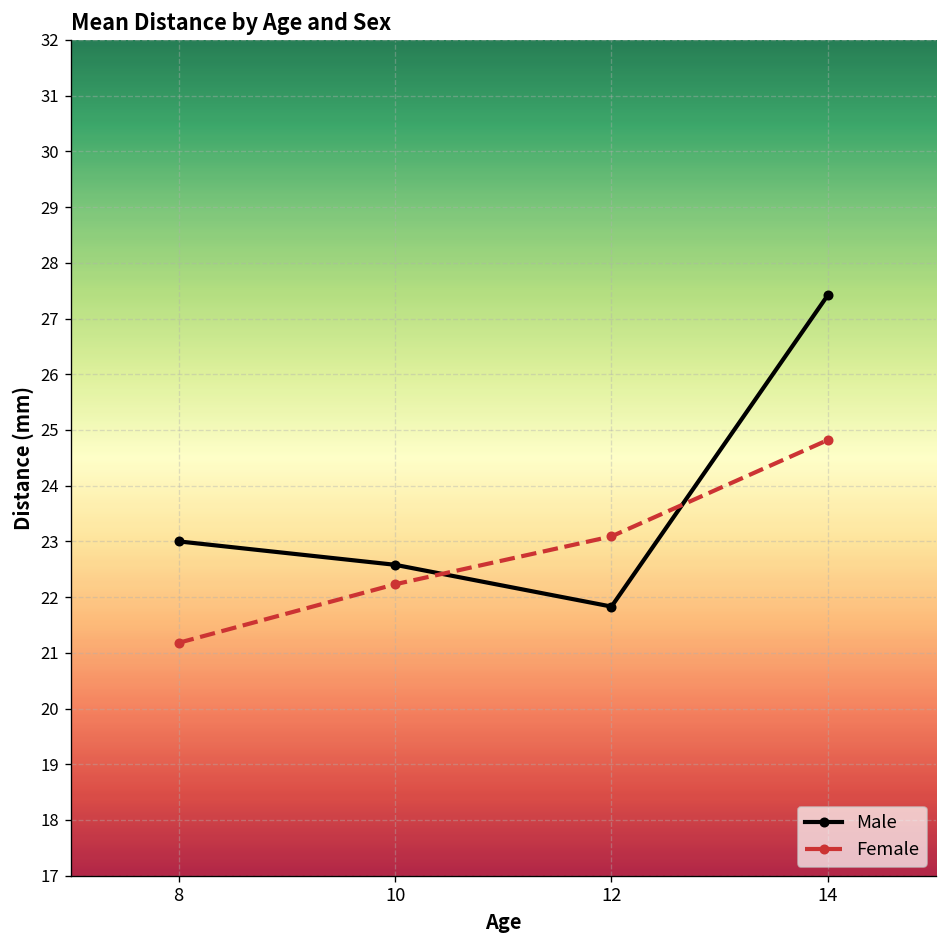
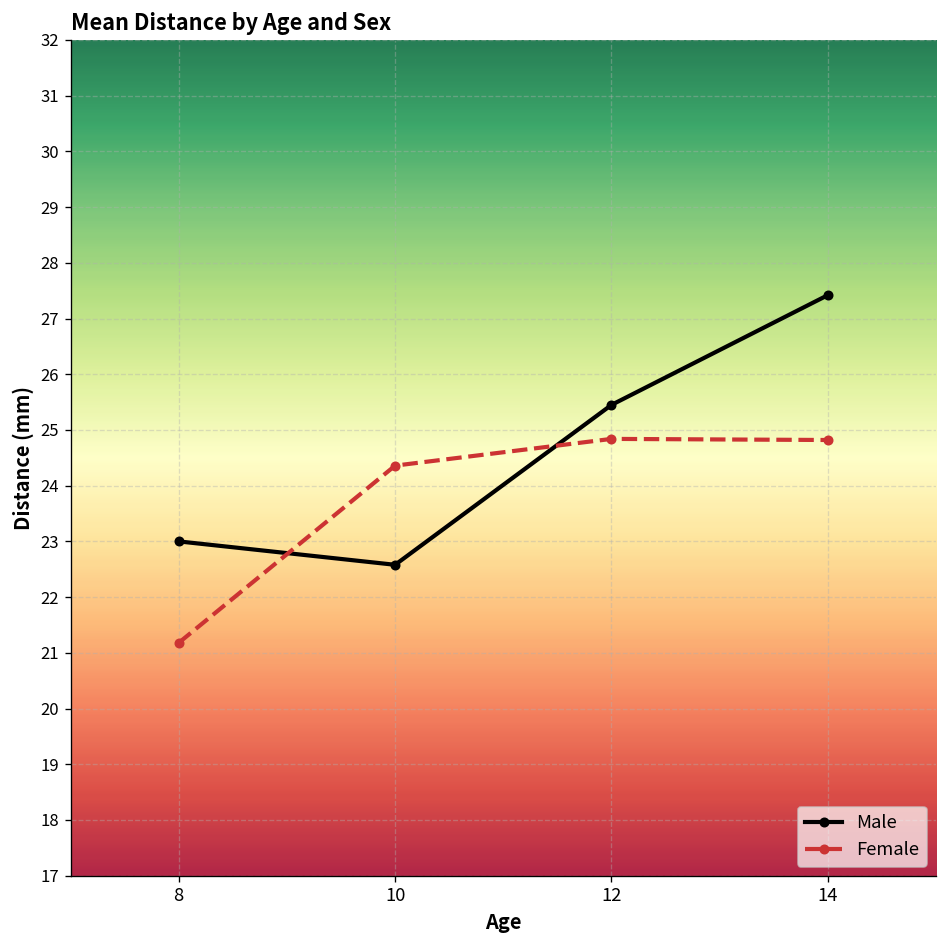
Female, 10: 22.2 -> 24.4
Male, 12: 21.8 -> 25.5
Female, 12: 23.1 -> 24.8
